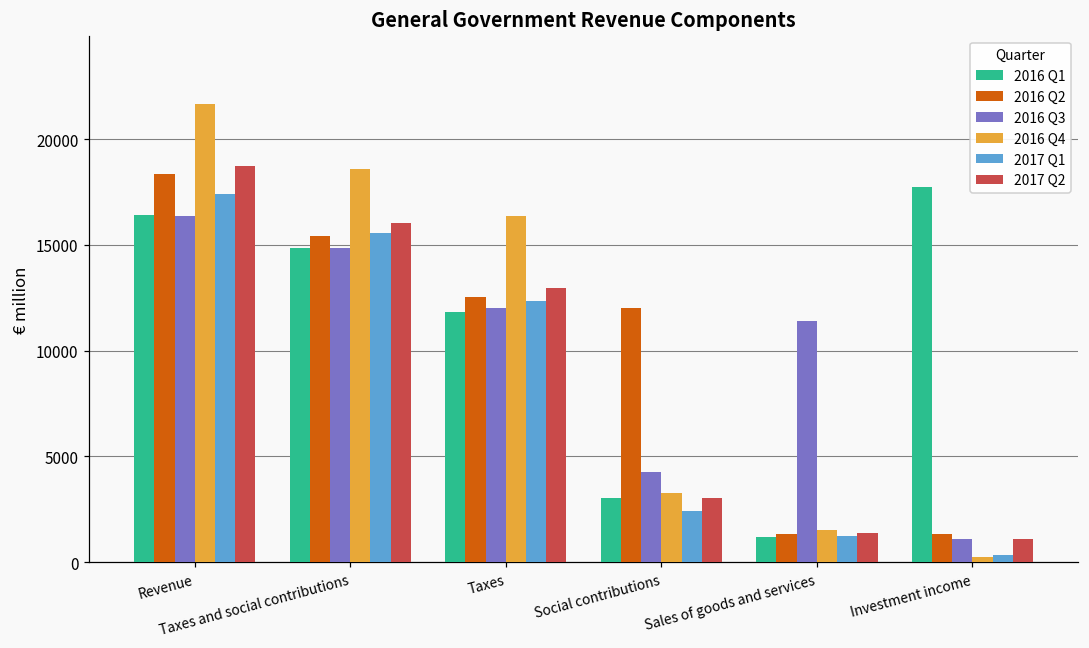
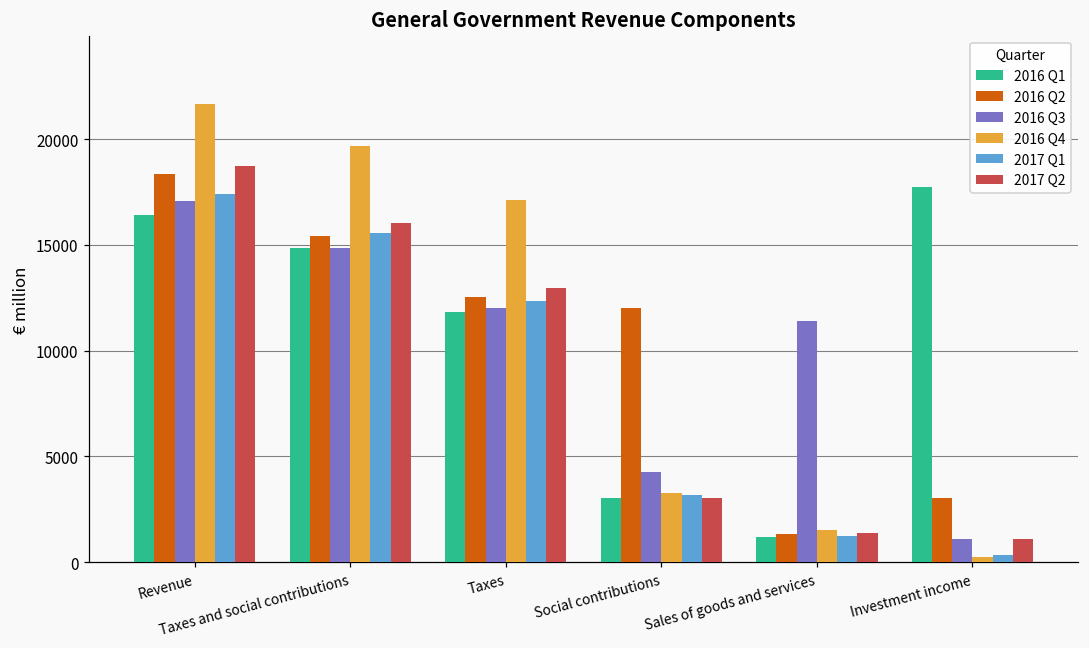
2016 Q3, Revenue: 16400 -> 17100
2016 Q4, Taxes and social contributions: 18600 -> 19700
2016 Q4, Taxes: 16400 -> 17100
2017 Q1, Social contributions: 2400 -> 3200
2016 Q2, Investment income: 1300 -> 3000
